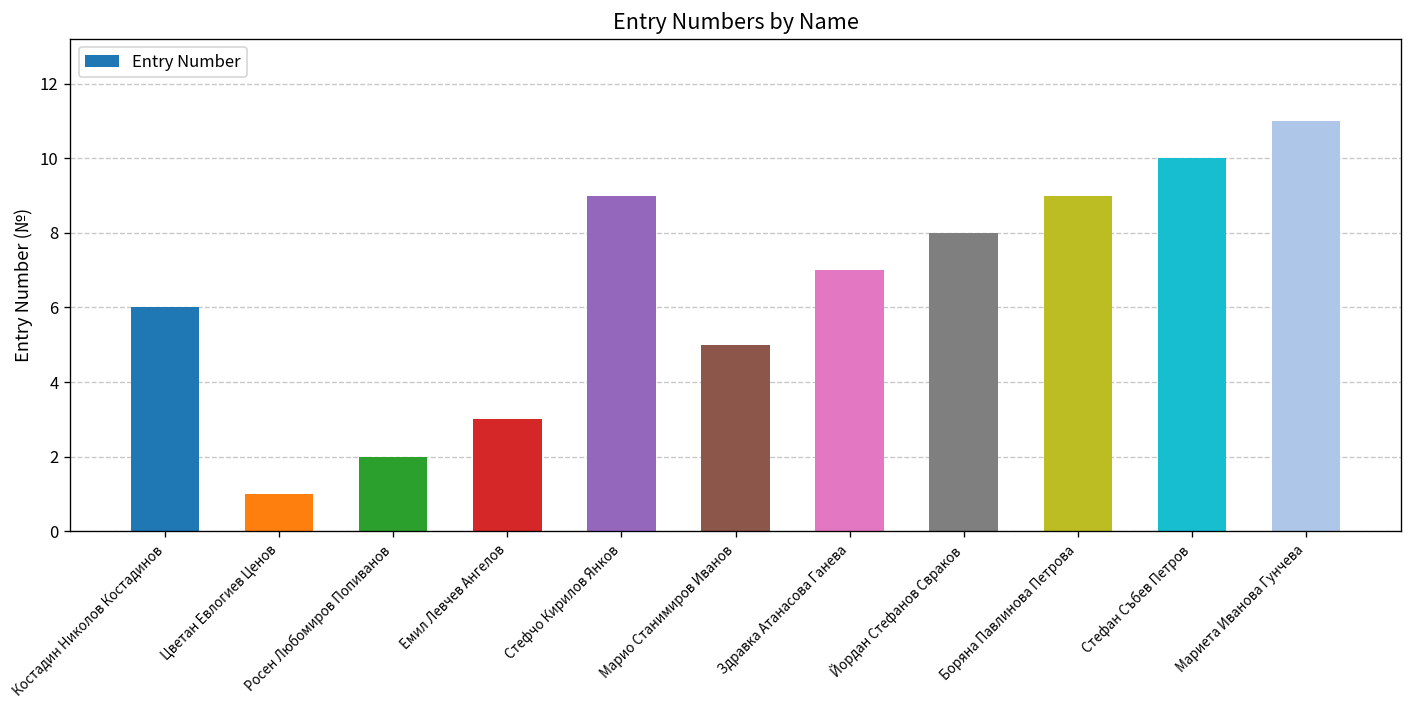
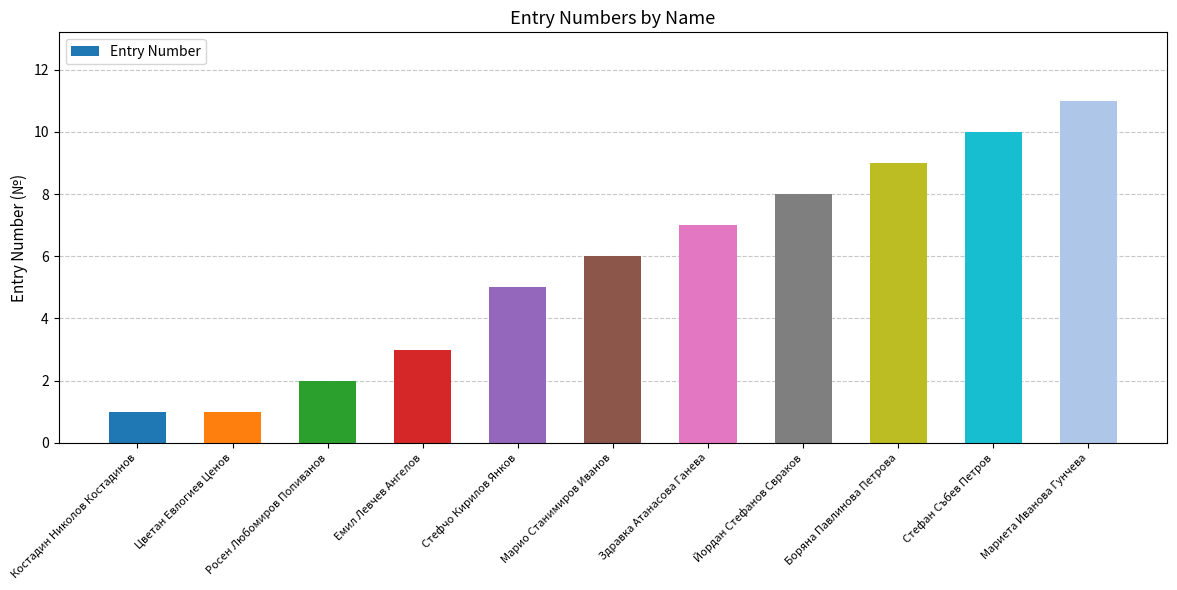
Костадин Николов Костадинов: 6 -> 1
Стефчо Кирилов Янков: 9 -> 5
Марио Станимиров Иванов: 5 -> 6
